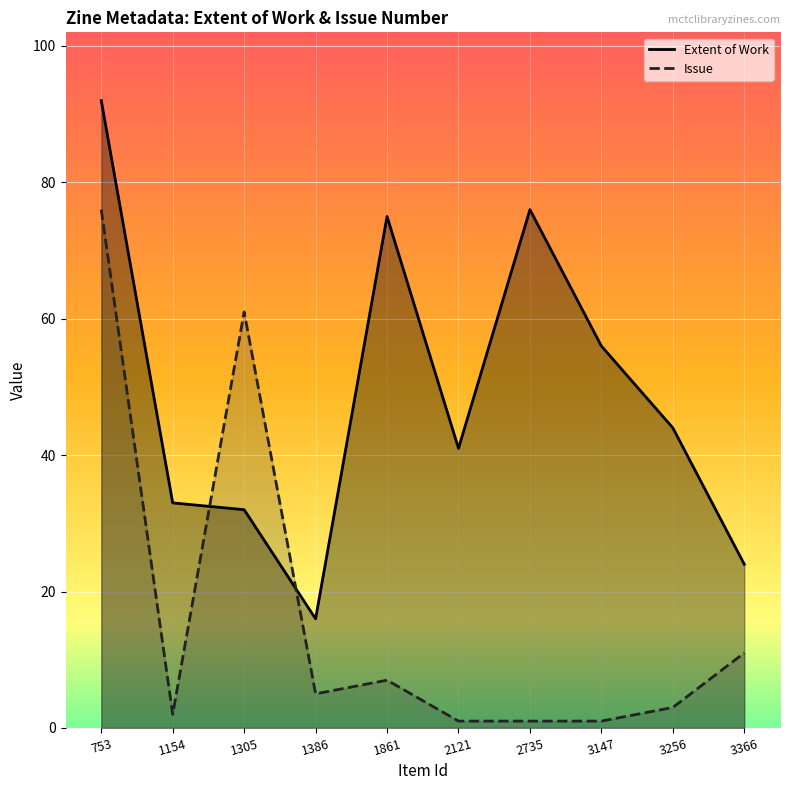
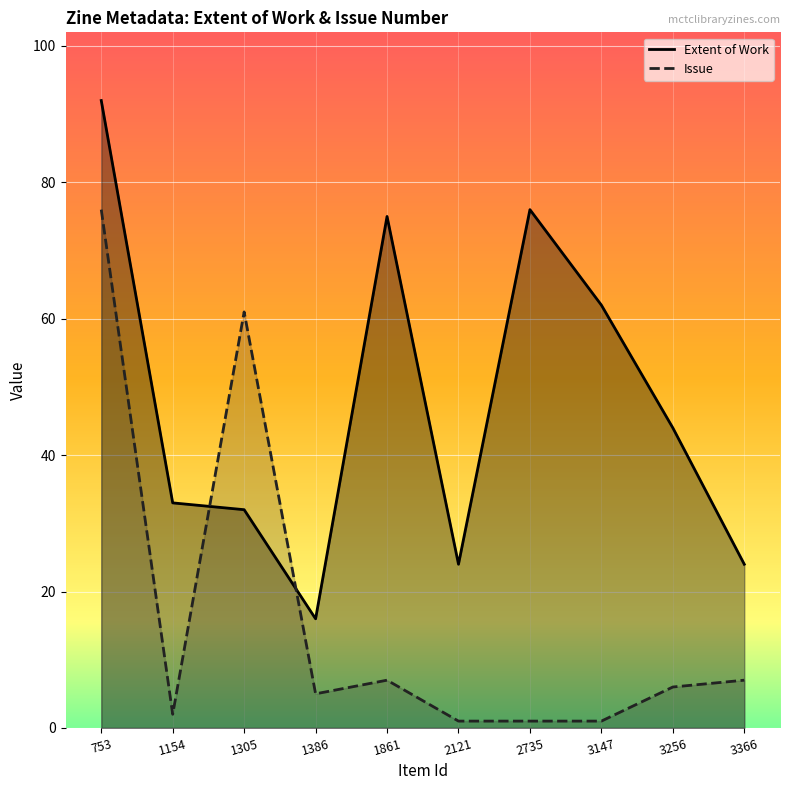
Extent of Work, 2121: 41 -> 24
Extent of Work, 3147: 56 -> 62
Issue, 3256: 3 -> 6
Issue, 3366: 11 -> 7
